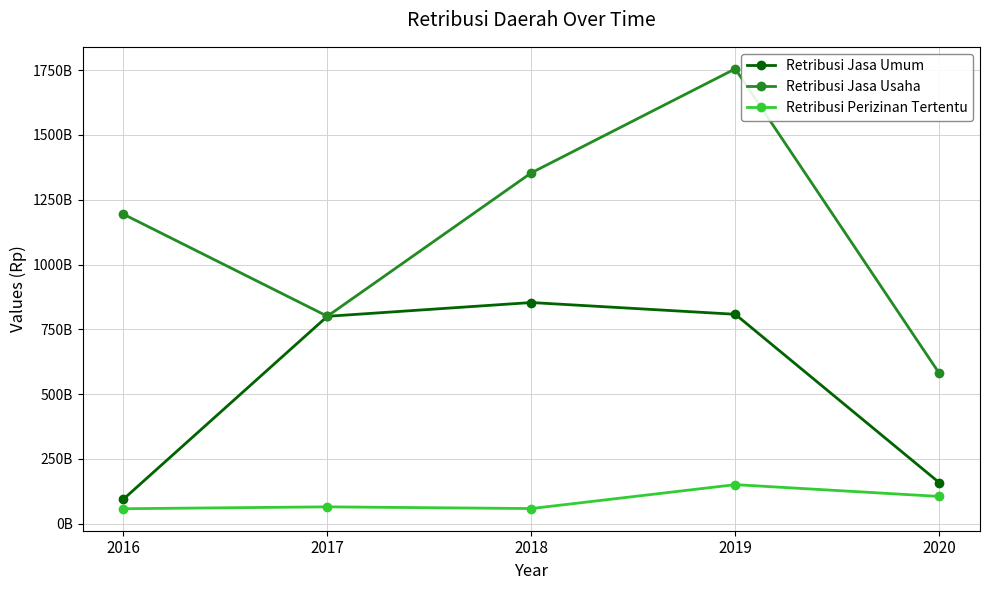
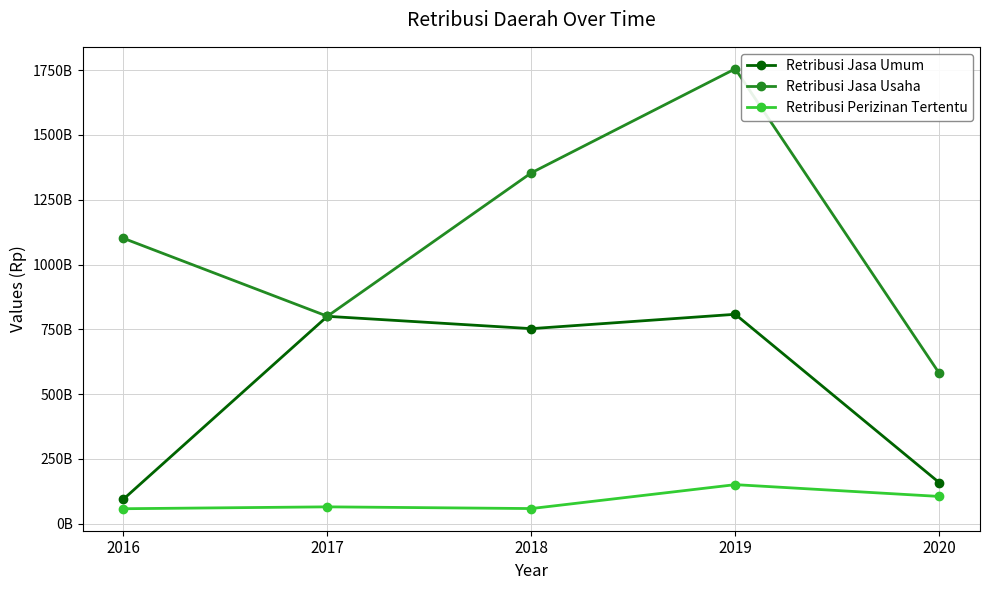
Retribusi Jasa Usaha, 2016: 1190000000000 -> 1100000000000
Retribusi Jasa Umum, 2018: 850000000000 -> 750000000000
